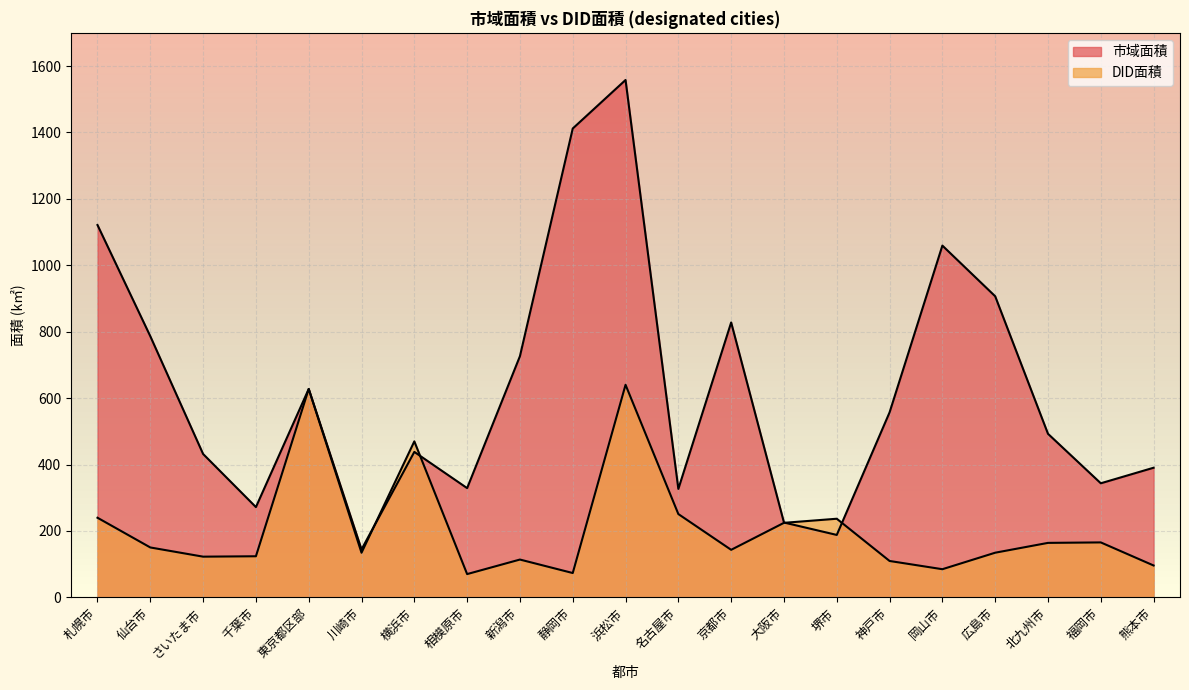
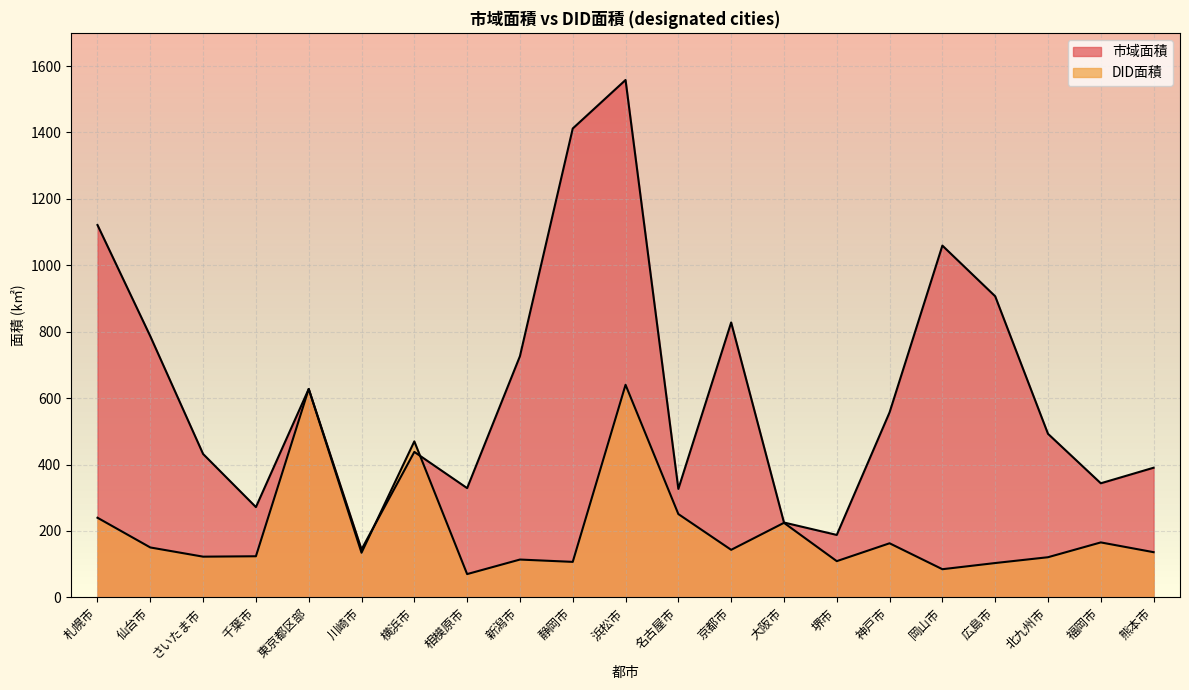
DID面積, 静岡市: 70 -> 110
DID面積, 堺市: 240 -> 110
DID面積, 神戸市: 110 -> 160
DID面積, 広島市: 130 -> 100
DID面積, 北九州市: 160 -> 120
DID面積, 熊本市: 100 -> 140
